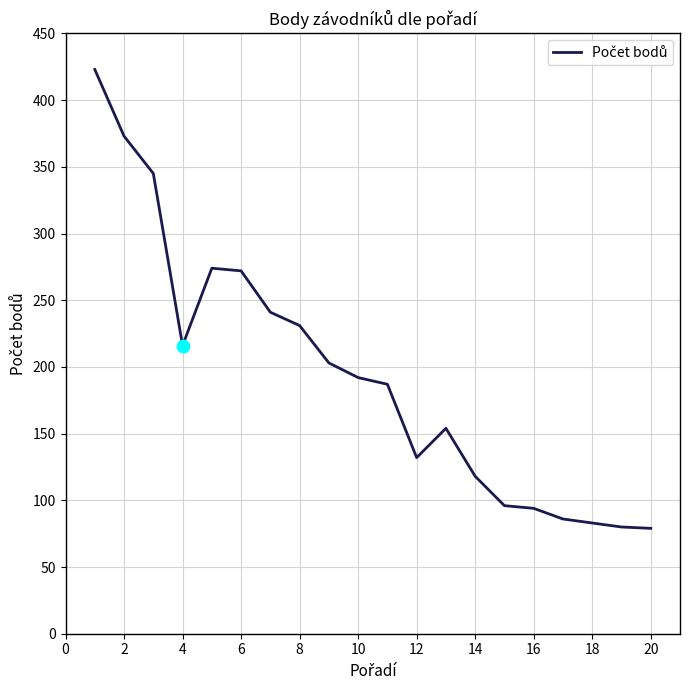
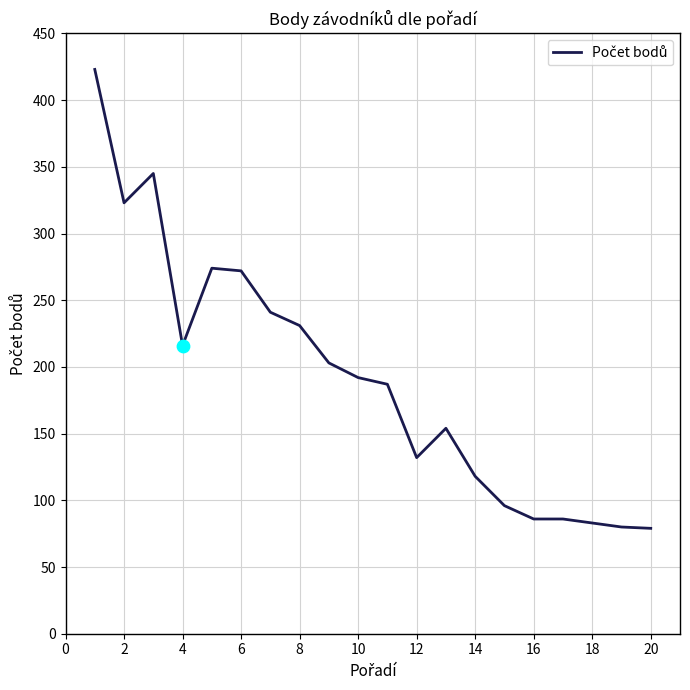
Počet bodů, 2: 373 -> 323
Počet bodů, 16: 94 -> 86
